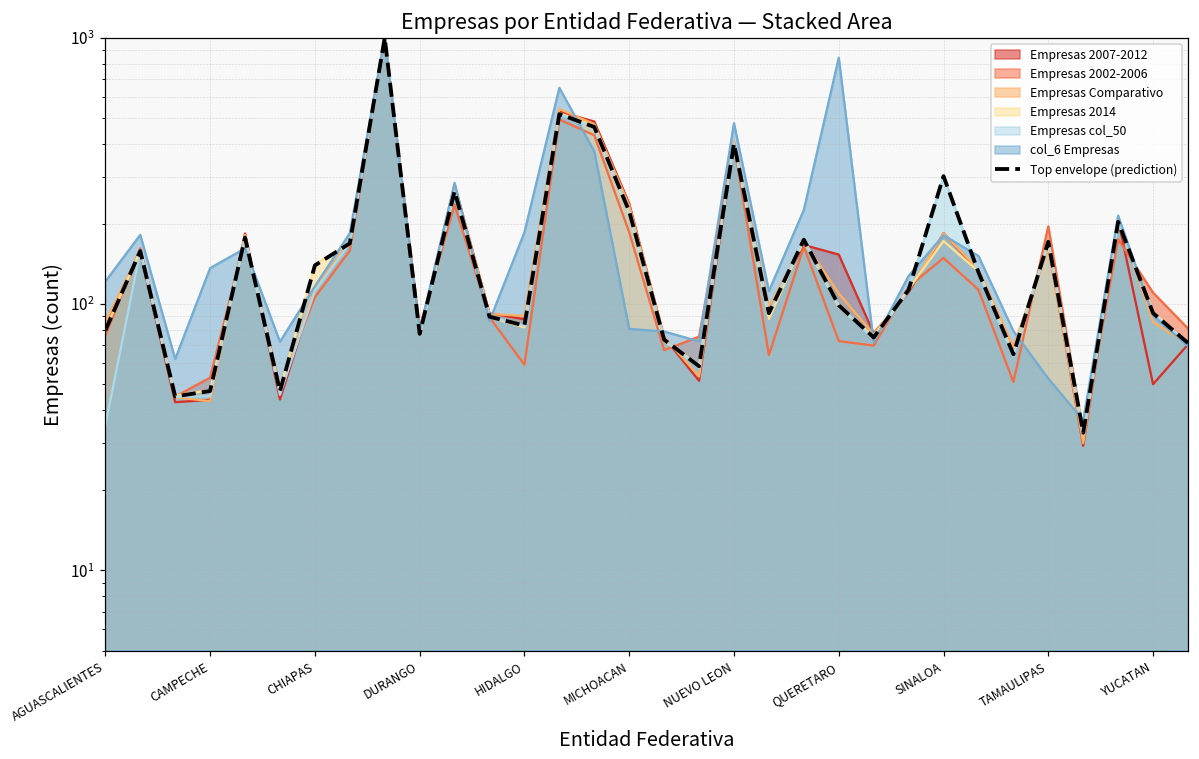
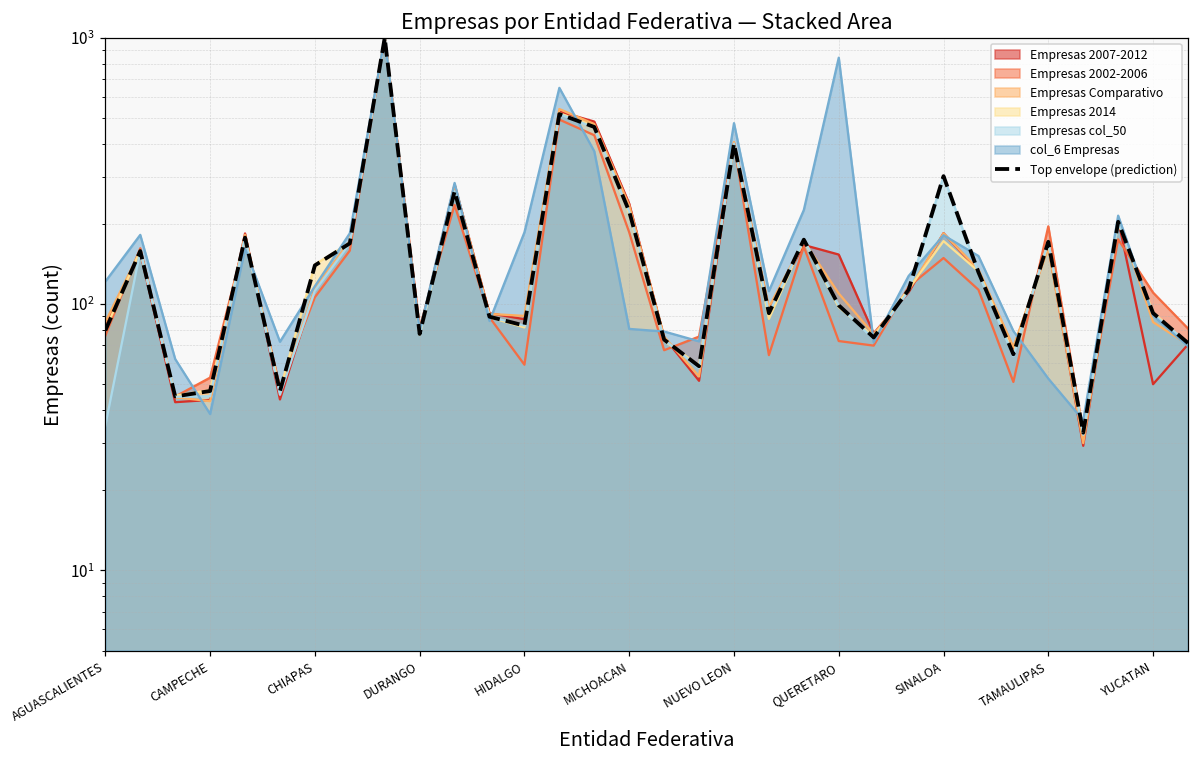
col_6 Empresas, CAMPECHE: 140 -> 39
